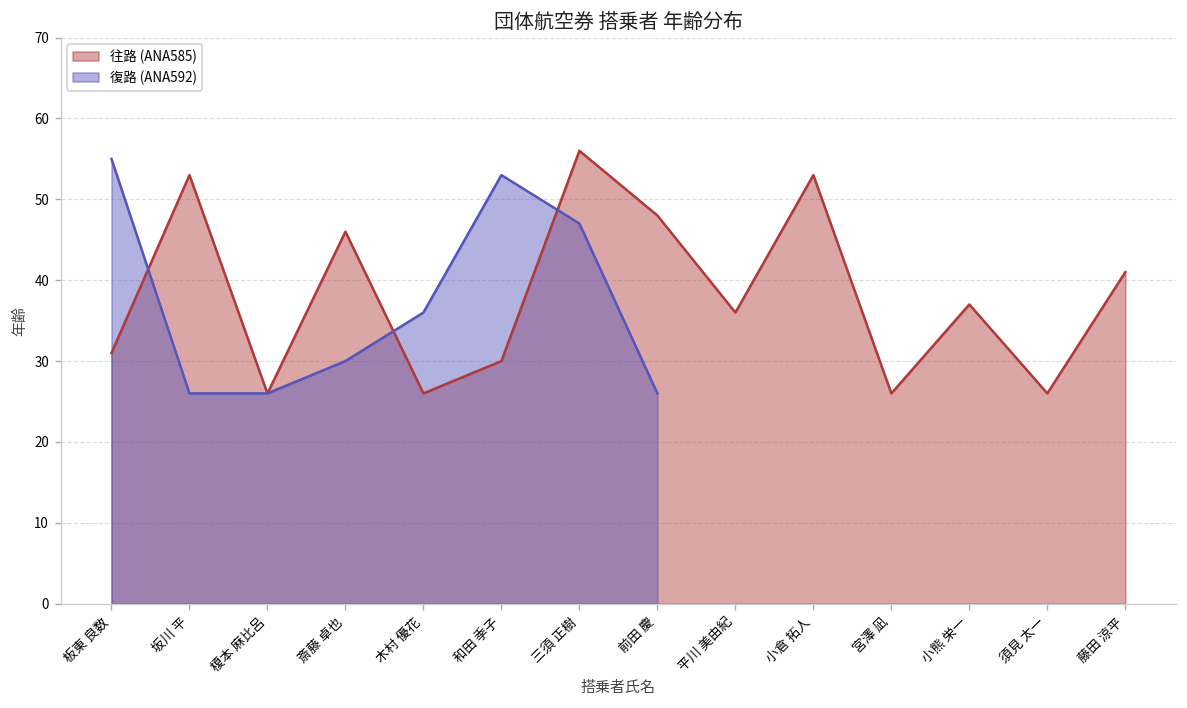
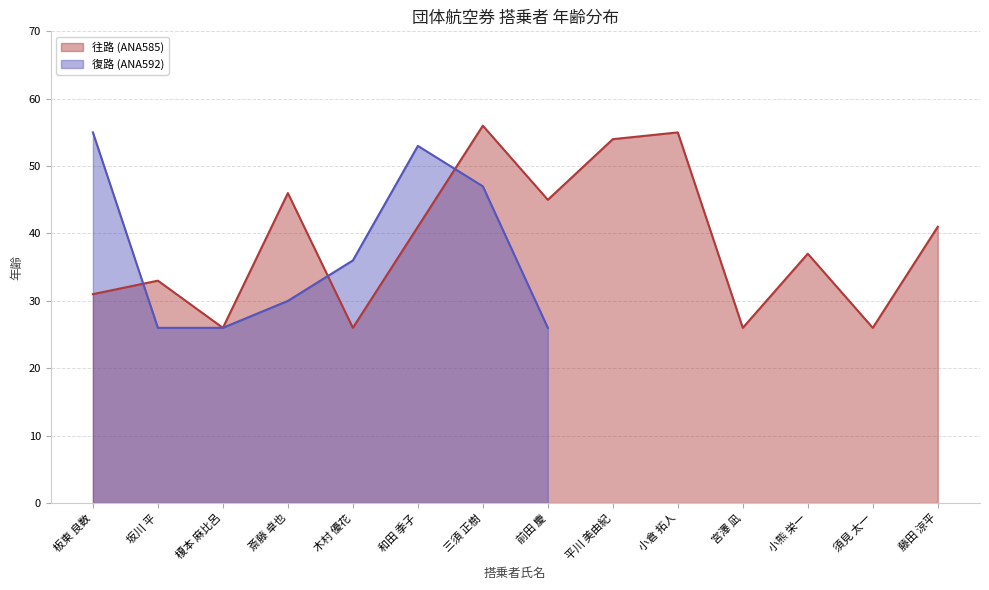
往路 (ANA585), 坂川 平: 53 -> 33
往路 (ANA585), 和田 季子: 30 -> 41
往路 (ANA585), 前⽥ 慶: 48 -> 45
往路 (ANA585), 平川 美由紀: 36 -> 54
往路 (ANA585), 小倉 拓人: 53 -> 55
